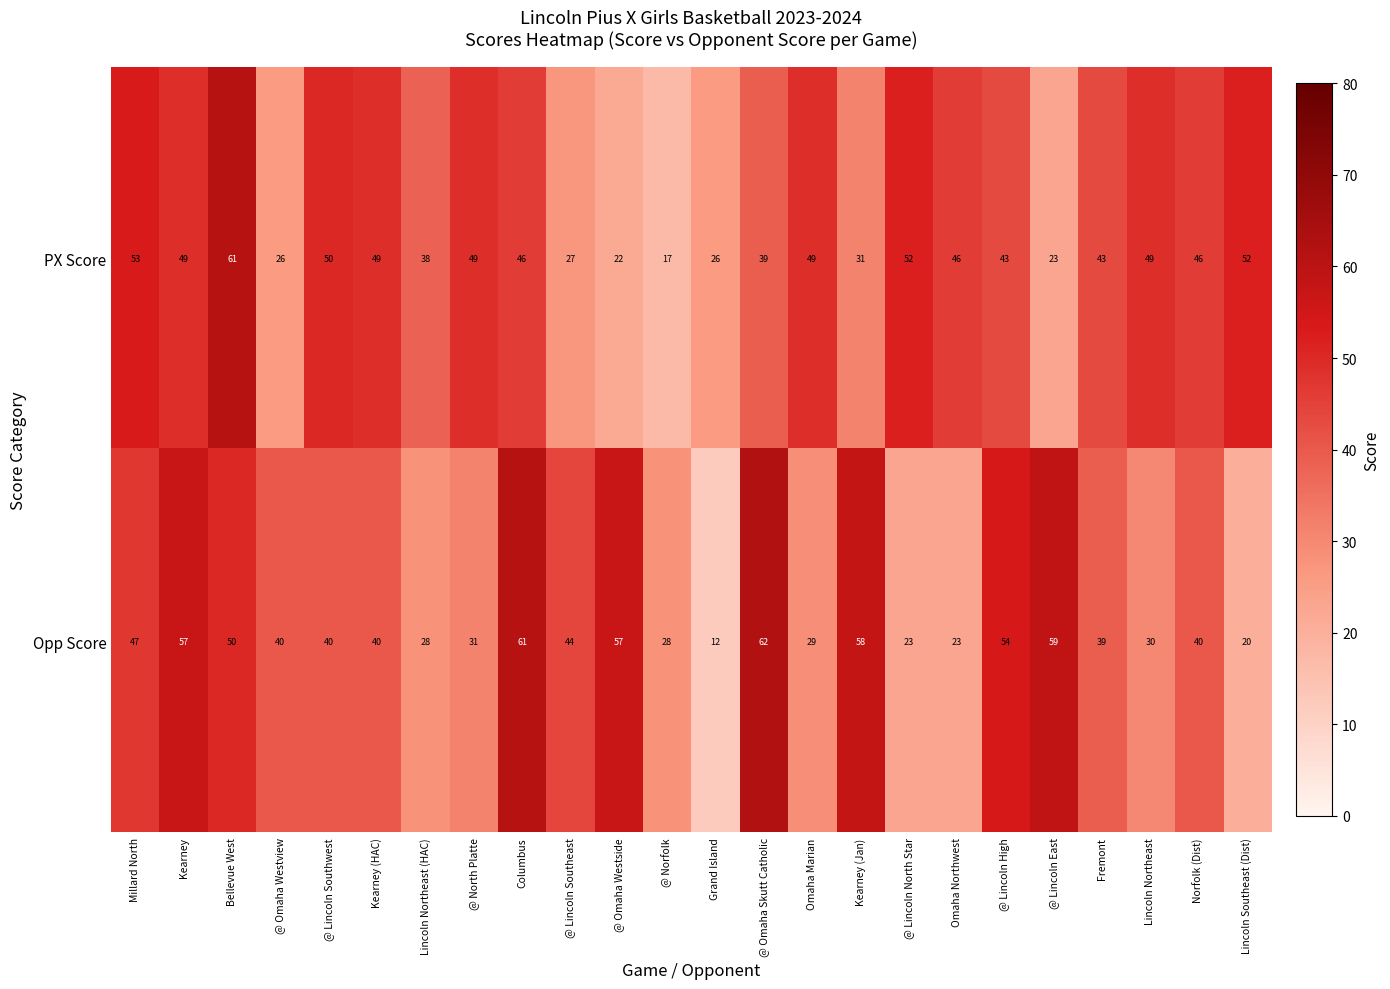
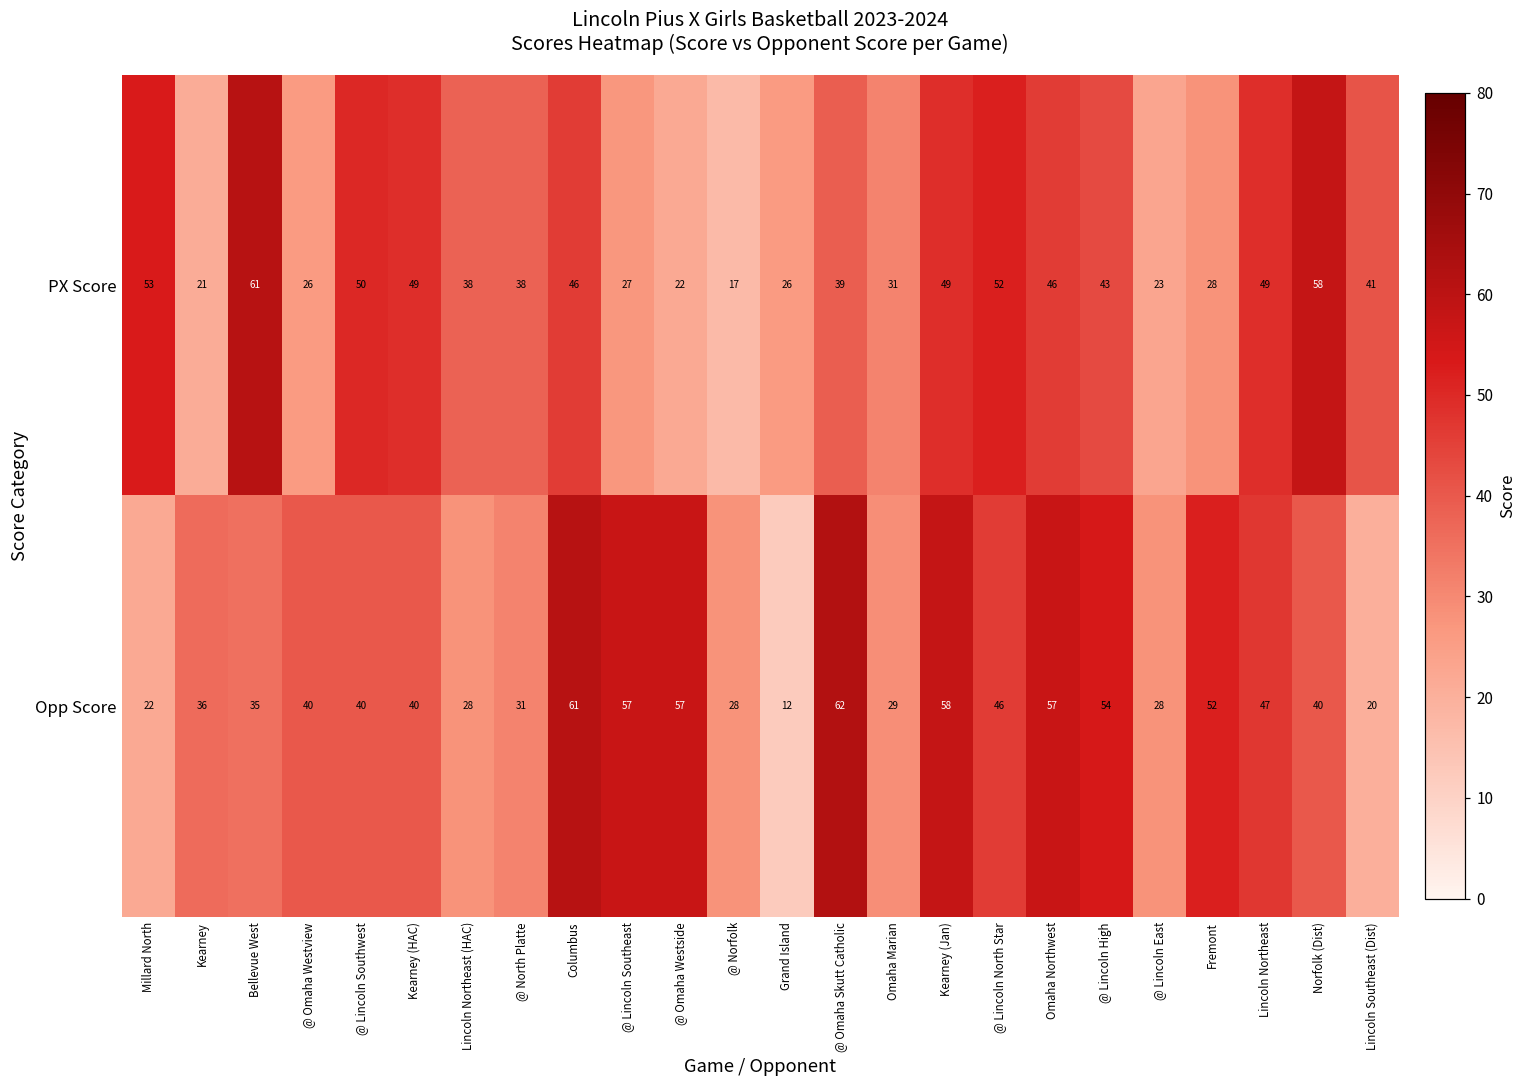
PX Score, Kearney: 49 -> 21
PX Score, @ North Platte: 49 -> 38
PX Score, Omaha Marian: 49 -> 31
PX Score, Kearney (Jan): 31 -> 49
PX Score, Fremont: 43 -> 28
PX Score, Norfolk (Dist): 46 -> 58
PX Score, Lincoln Southeast (Dist): 52 -> 41
Opp Score, Millard North: 47 -> 22
Opp Score, Kearney: 57 -> 36
Opp Score, Bellevue West: 50 -> 35
Opp Score, @ Lincoln Southeast: 44 -> 57
Opp Score, @ Lincoln North Star: 23 -> 46
Opp Score, Omaha Northwest: 23 -> 57
Opp Score, @ Lincoln East: 59 -> 28
Opp Score, Fremont: 39 -> 52
Opp Score, Lincoln Northeast: 30 -> 47
